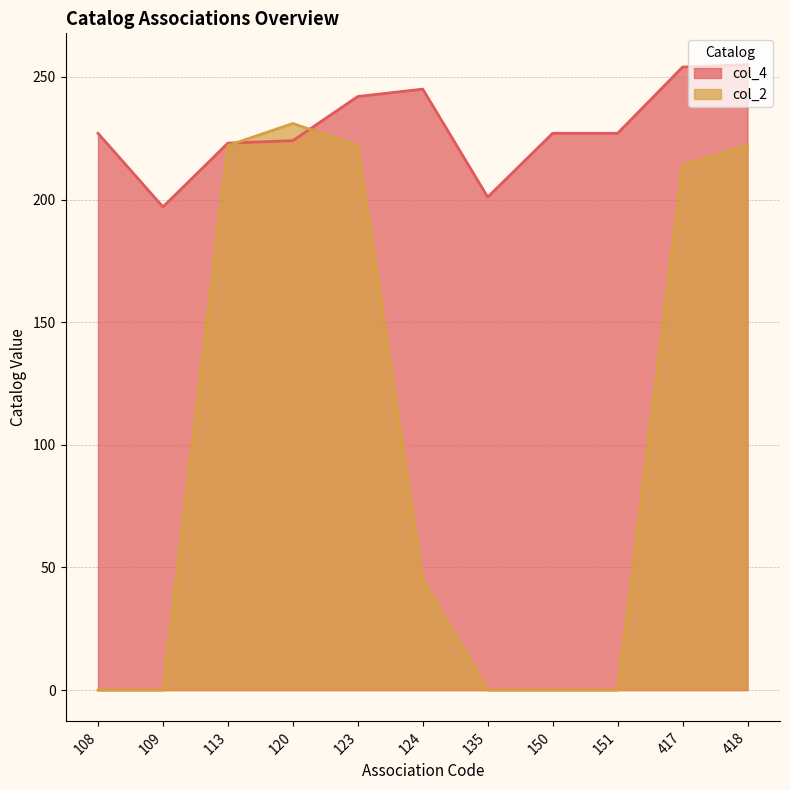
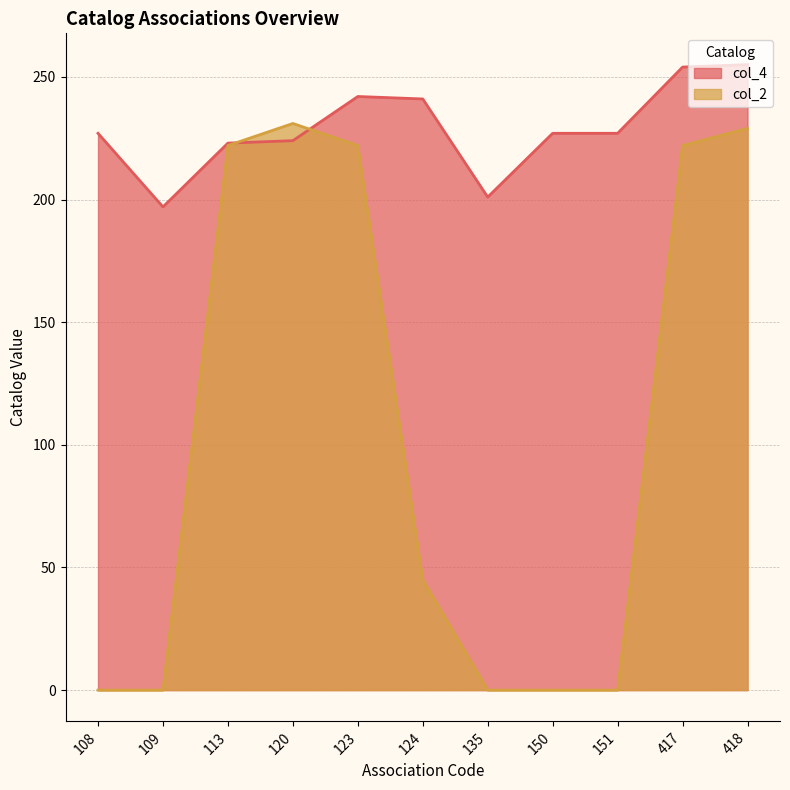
col_4, 124: 245 -> 241
col_2, 417: 214 -> 222
col_2, 418: 222 -> 229
